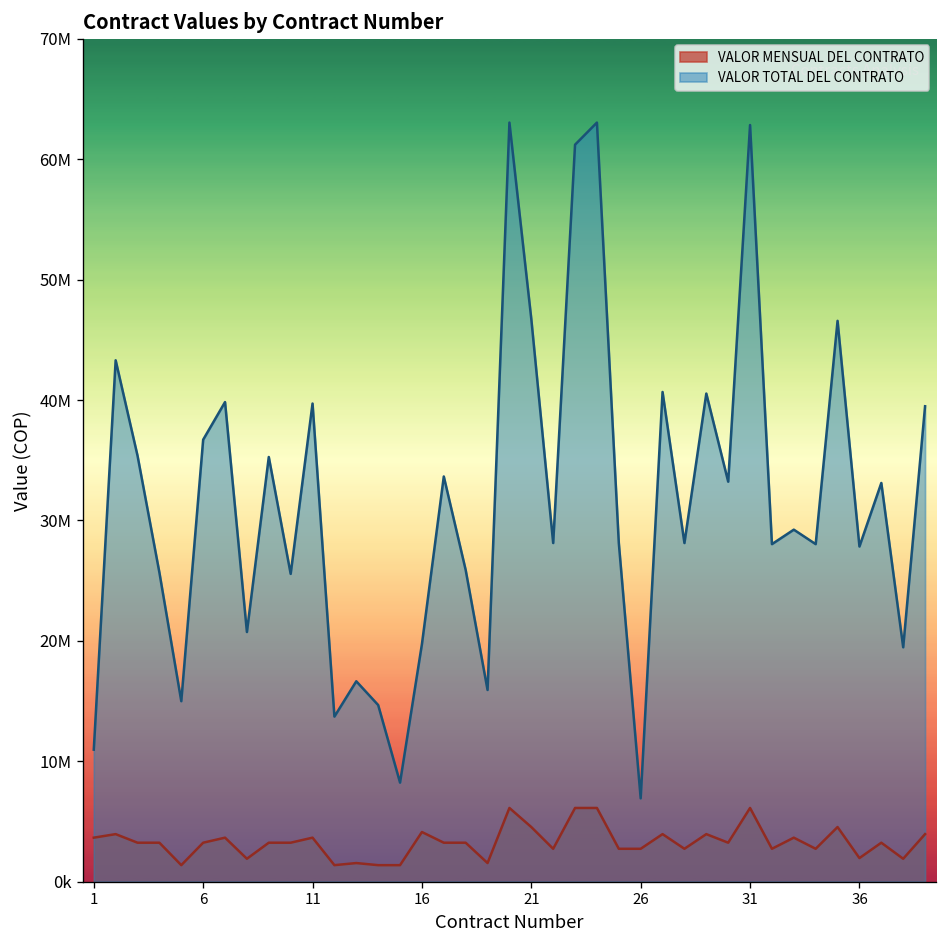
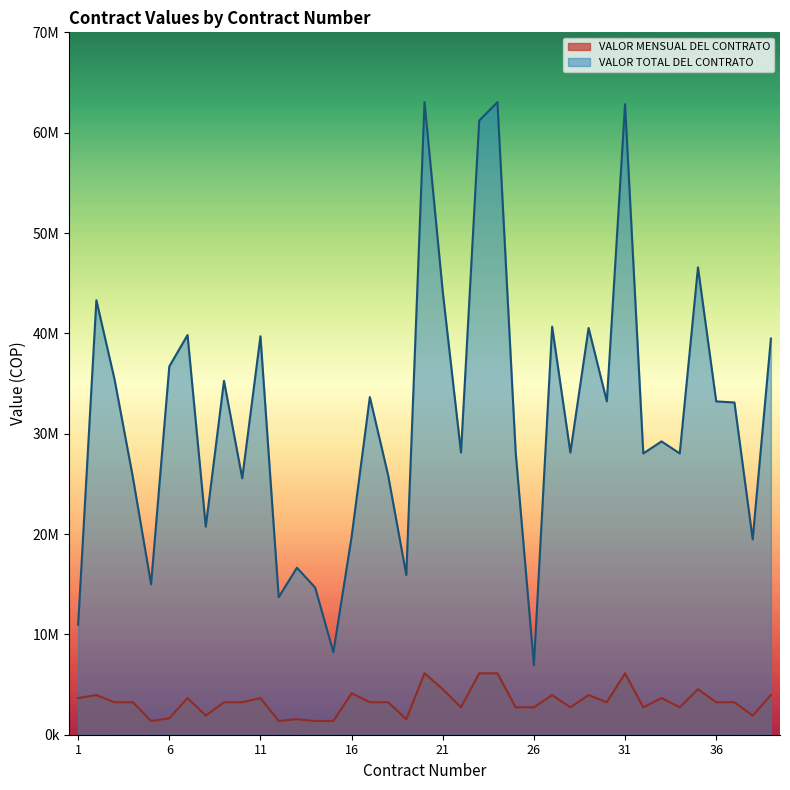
VALOR MENSUAL DEL CONTRATO, 6: 3200000 -> 1600000
VALOR TOTAL DEL CONTRATO, 21: 46700000 -> 44100000
VALOR MENSUAL DEL CONTRATO, 36: 2000000 -> 3200000
VALOR TOTAL DEL CONTRATO, 36: 27800000 -> 33200000
